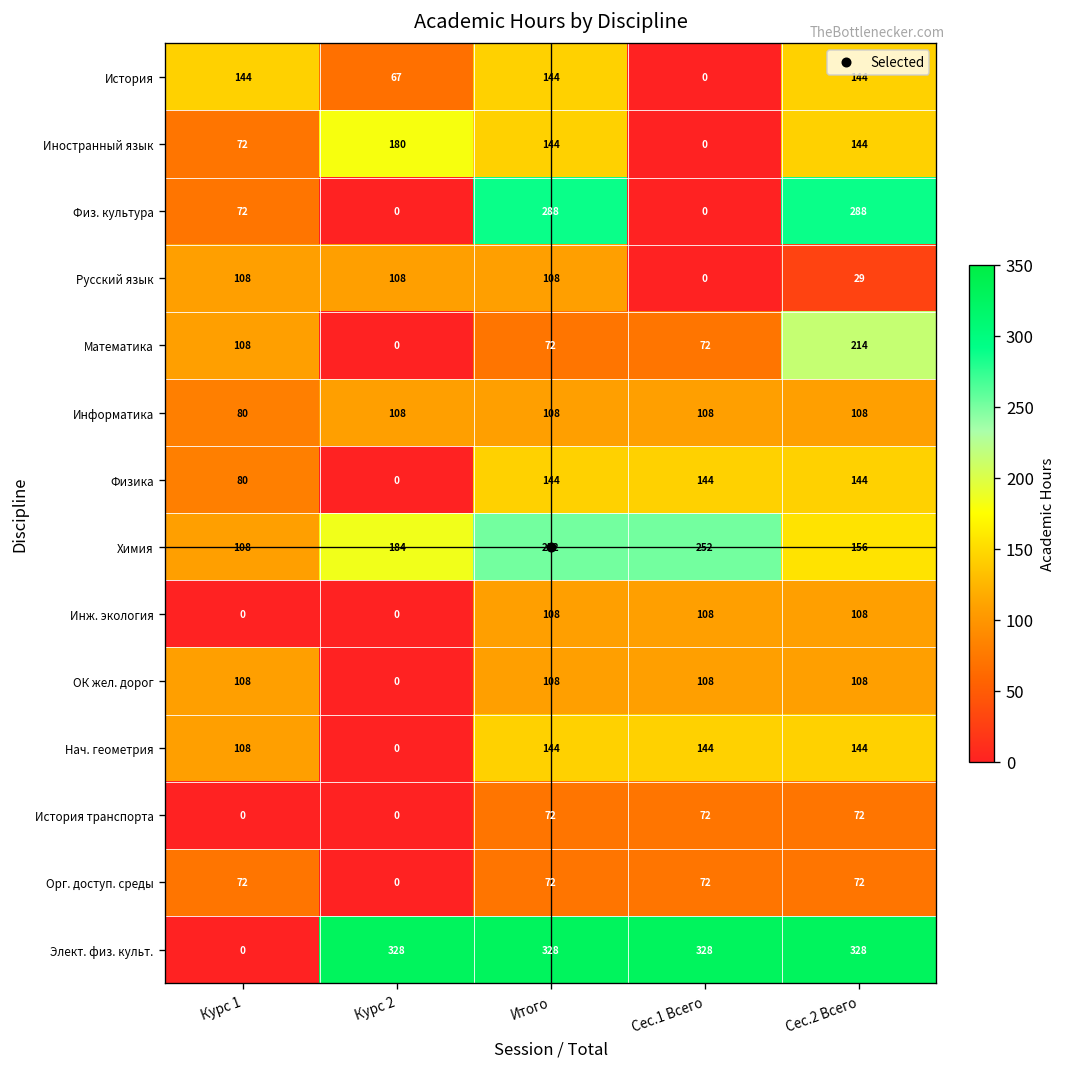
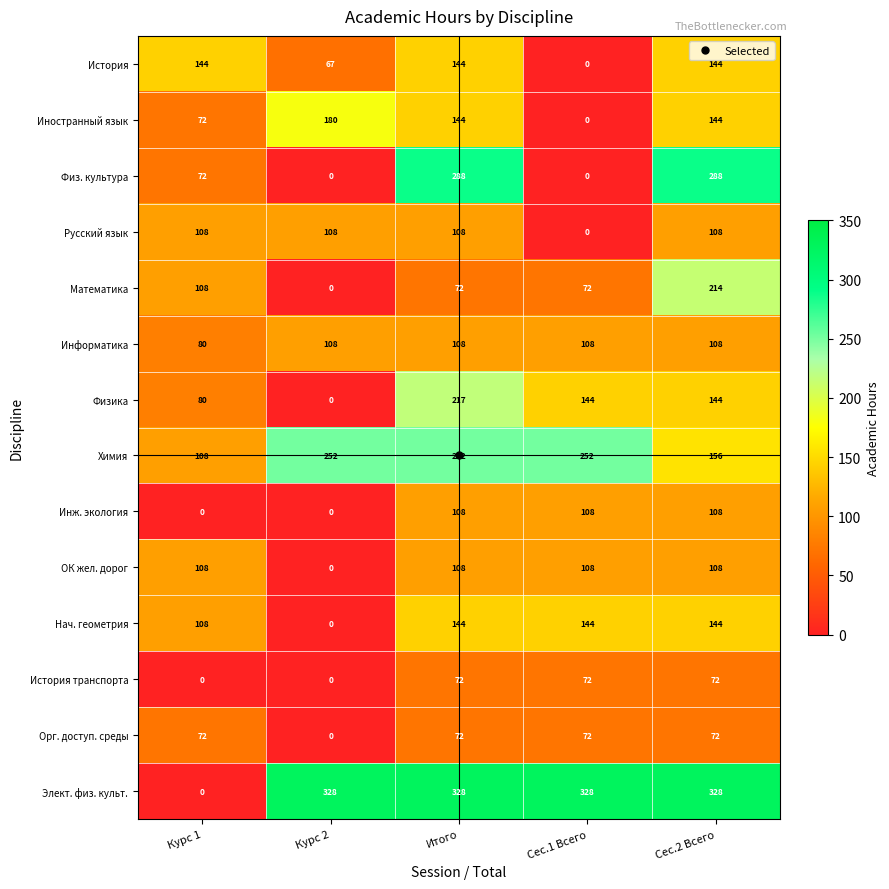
Русский язык, Сес.2 Всего: 29 -> 108
Физика, Итого: 144 -> 217
Химия, Курс 2: 184 -> 252
